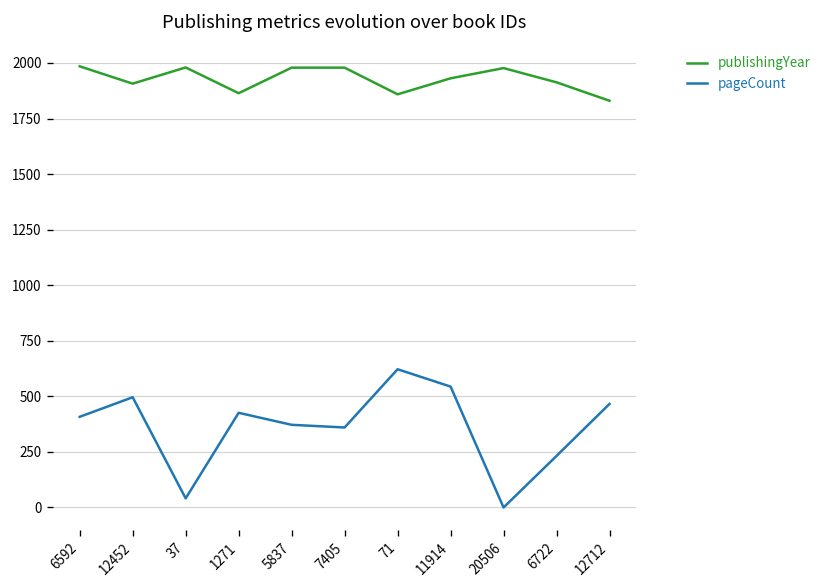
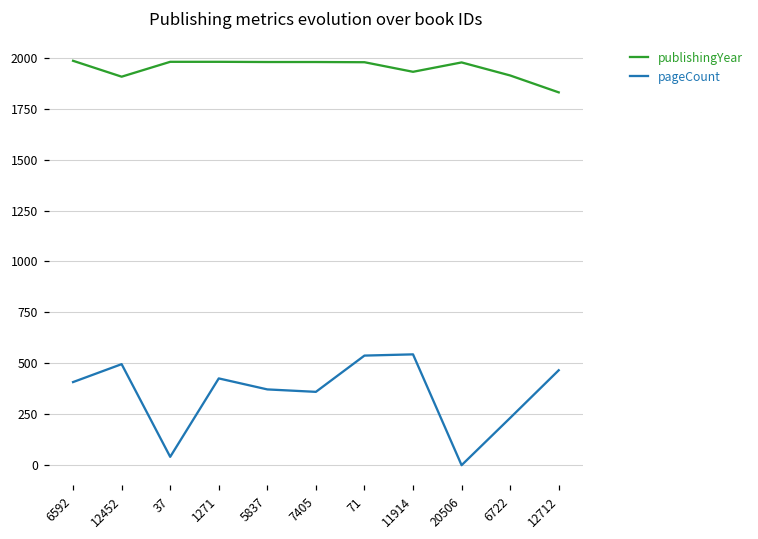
publishingYear, 1271: 1860 -> 1980
publishingYear, 71: 1860 -> 1980
pageCount, 71: 620 -> 540
